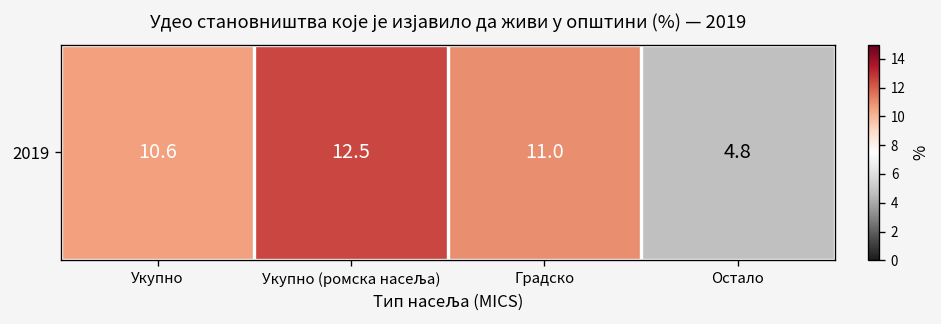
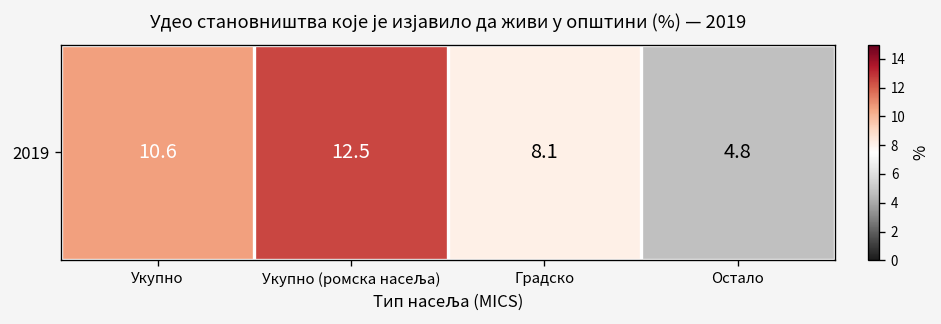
2019, Градско: 11.0 -> 8.1
